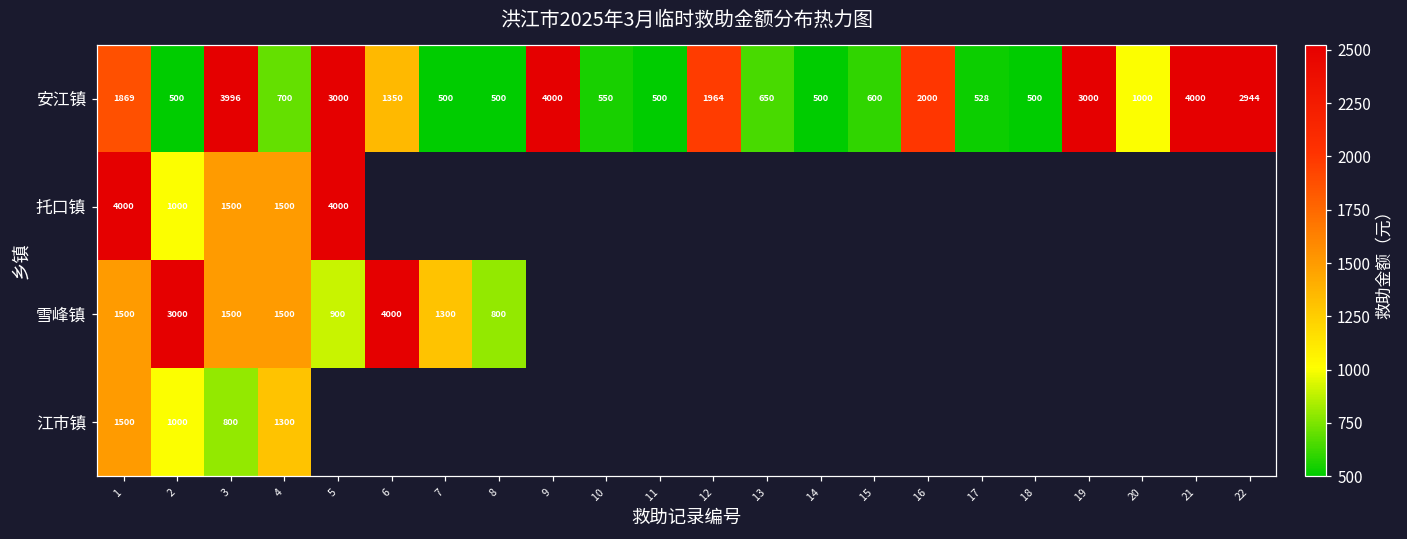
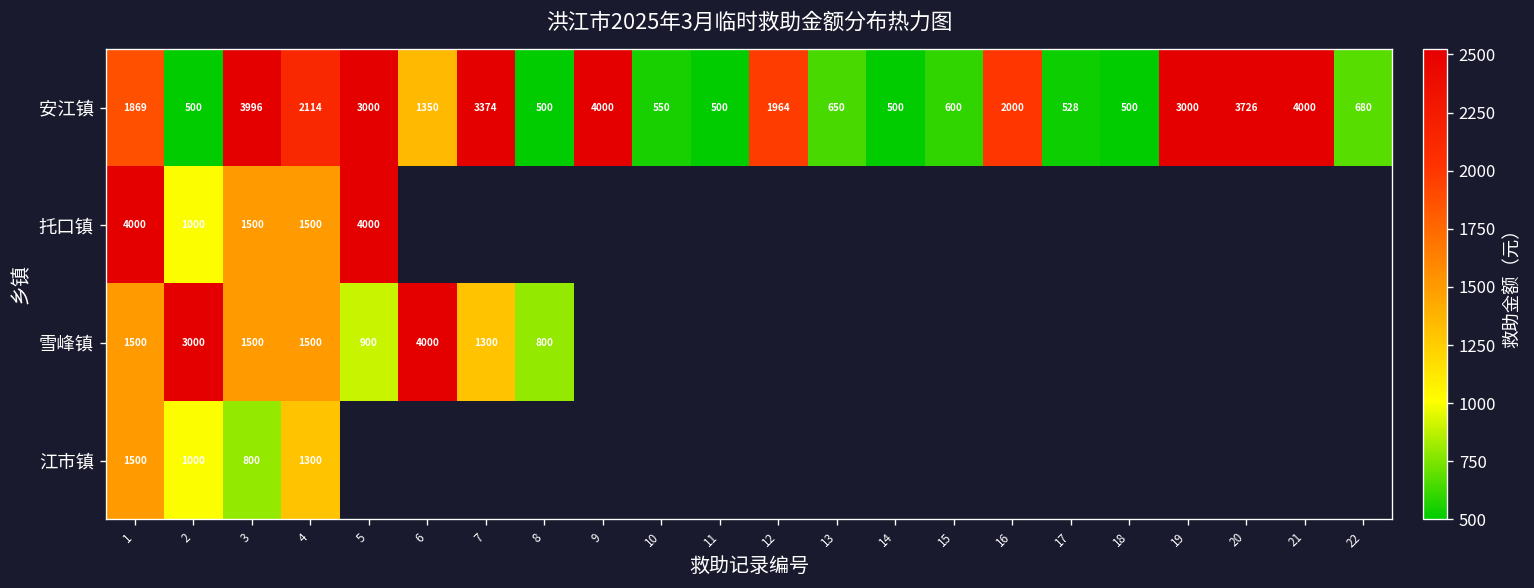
安江镇, 4: 700 -> 2114
安江镇, 7: 500 -> 3374
安江镇, 20: 1000 -> 3726
安江镇, 22: 2944 -> 680
